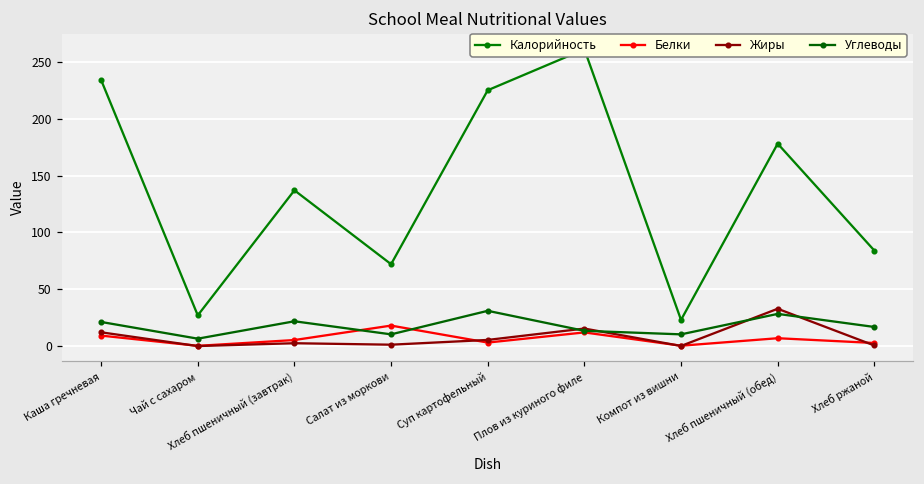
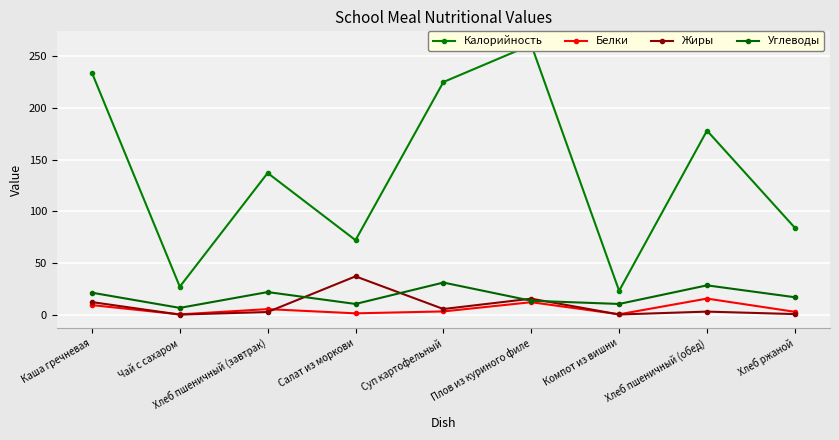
Белки, Салат из моркови: 18 -> 1
Жиры, Салат из моркови: 1 -> 37
Белки, Хлеб пшеничный (обед): 7 -> 16
Жиры, Хлеб пшеничный (обед): 33 -> 3
